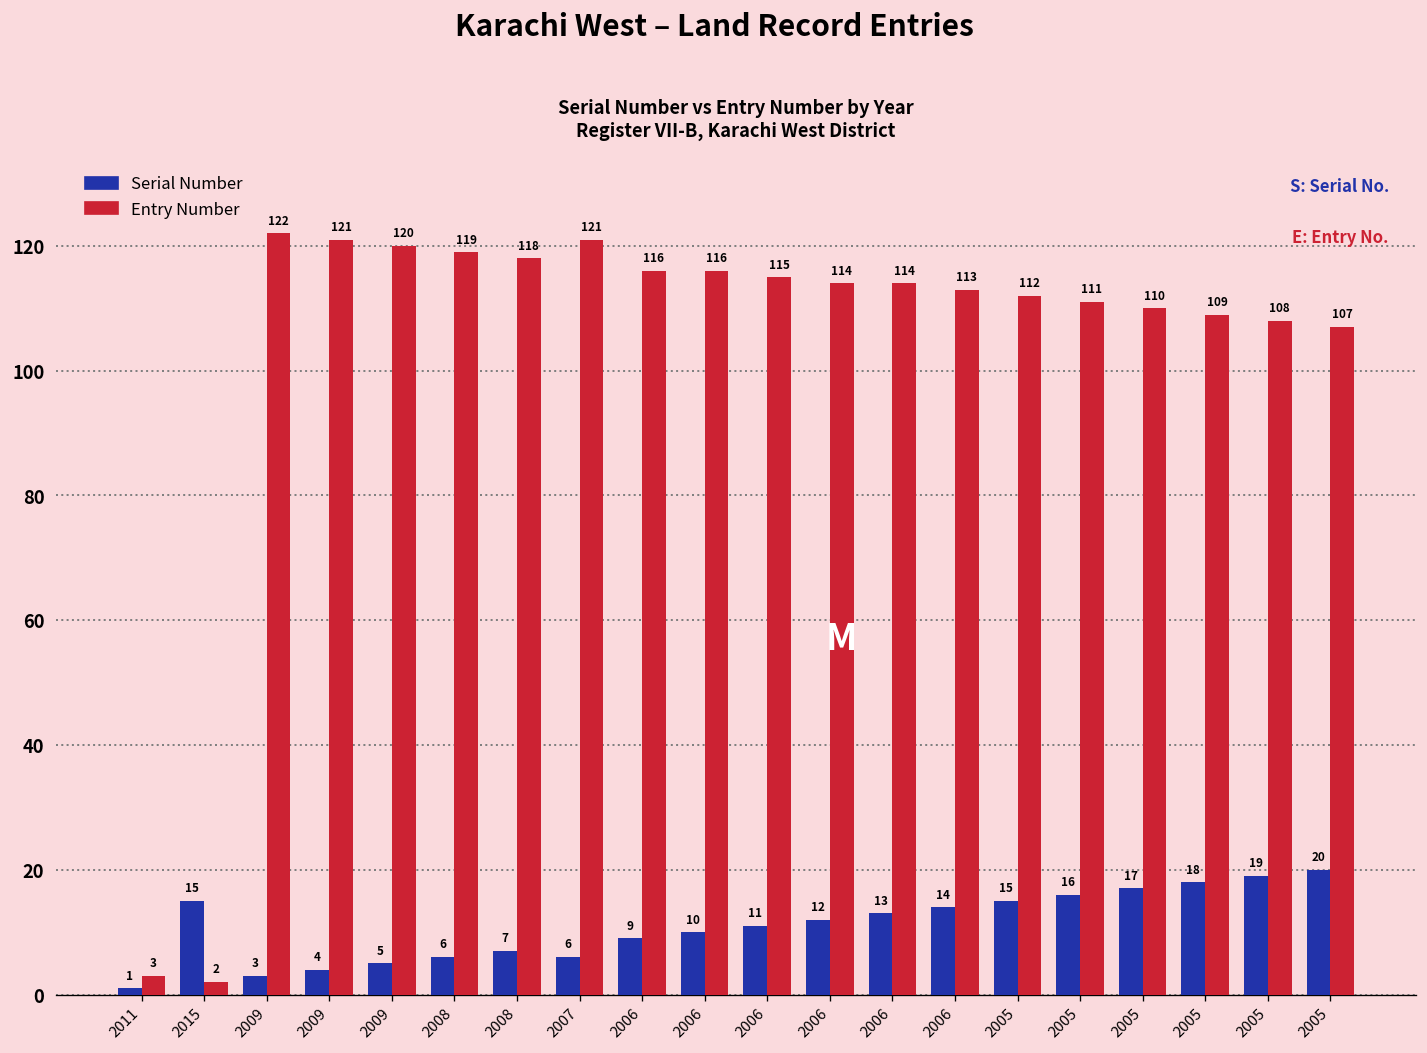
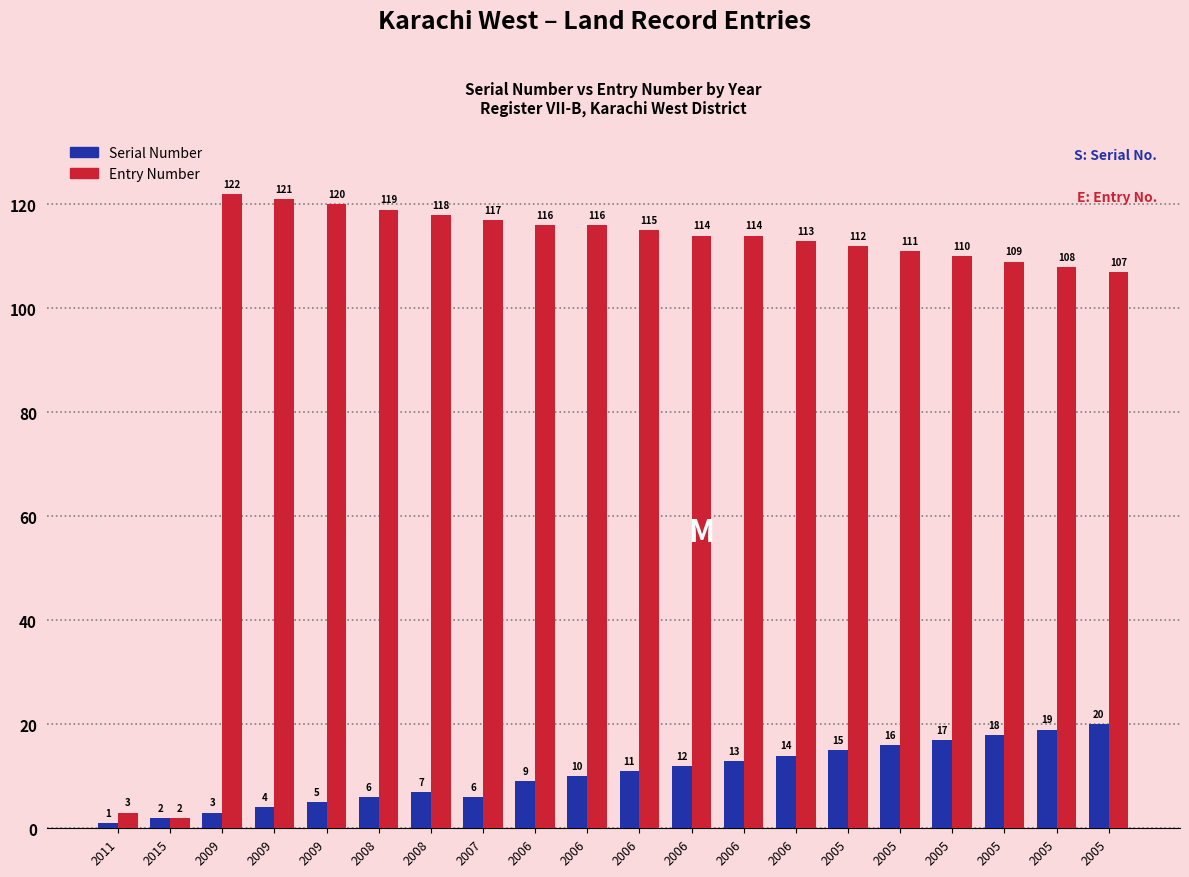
Serial Number, 2015: 15 -> 2
Entry Number, 2007: 121 -> 117
